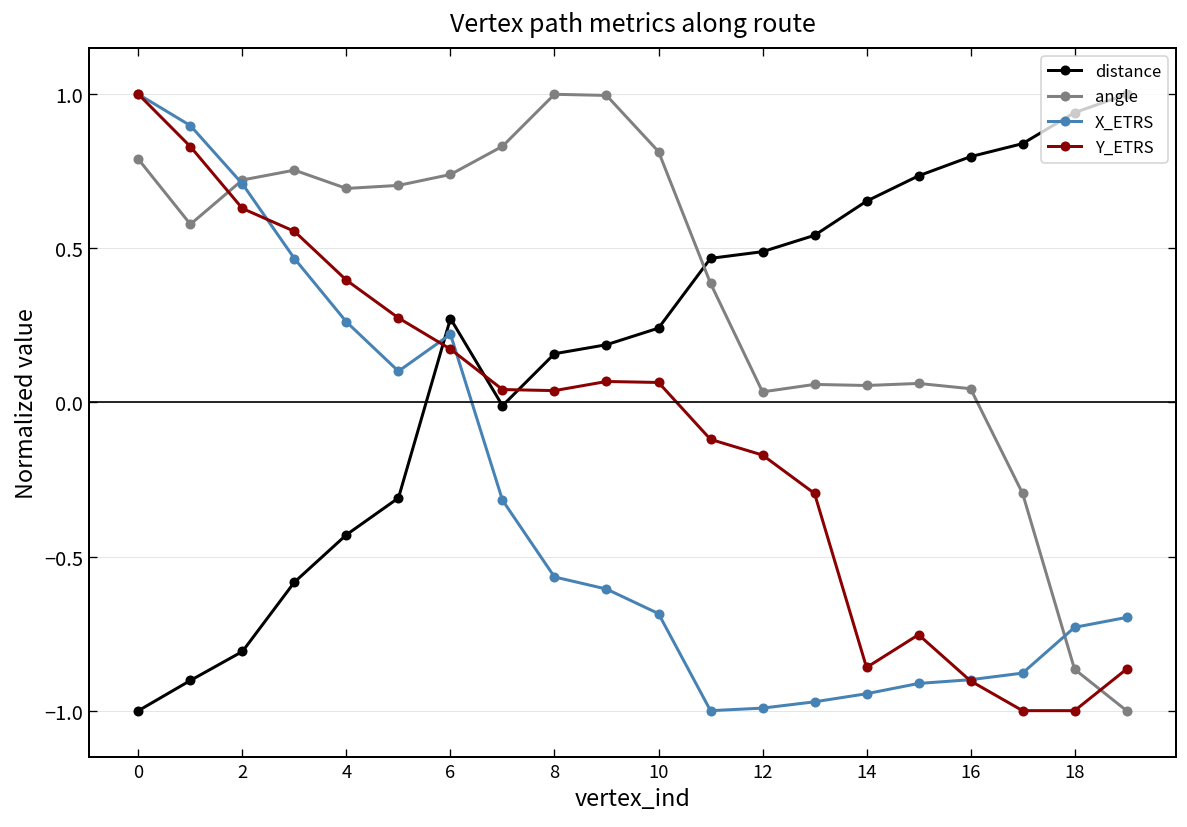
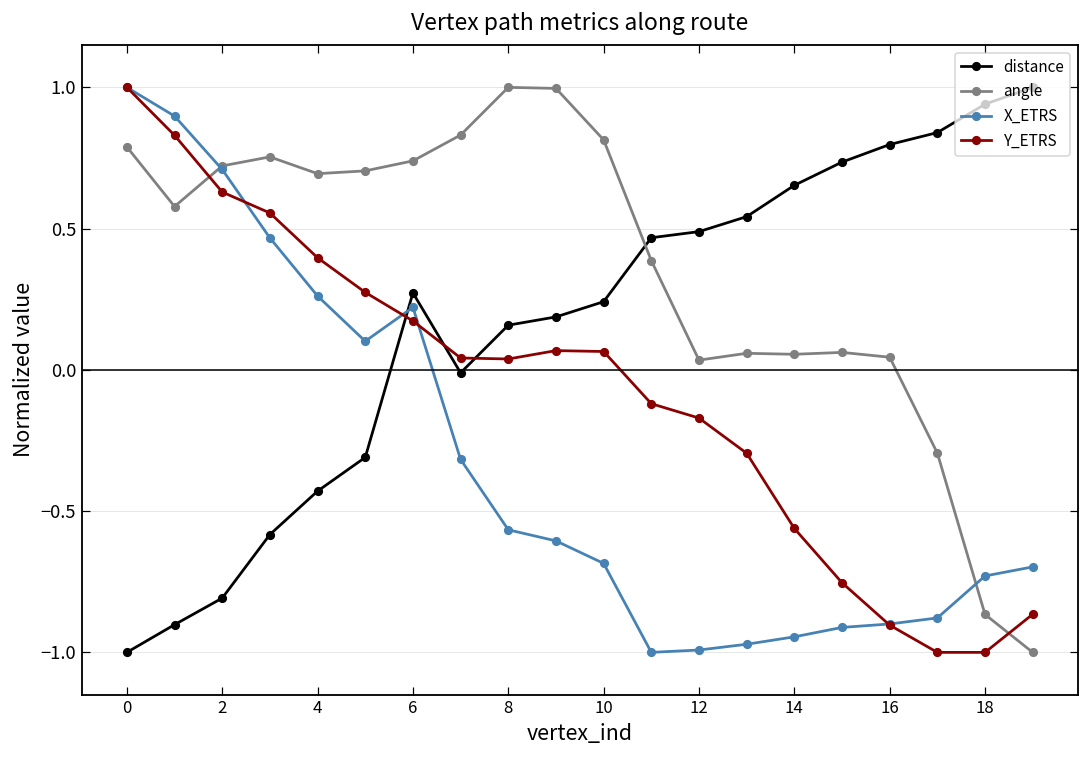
Y_ETRS, 14: -0.86 -> -0.56
